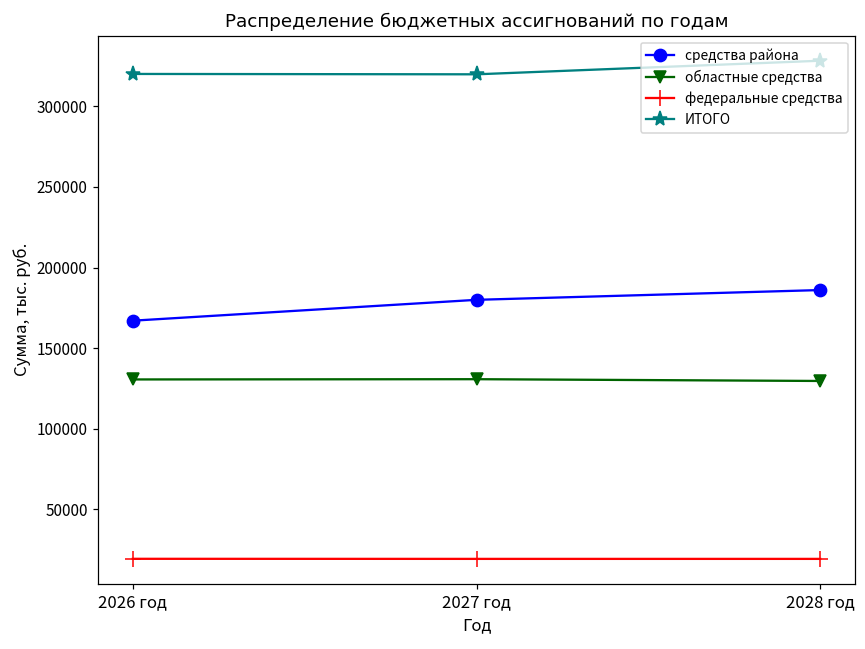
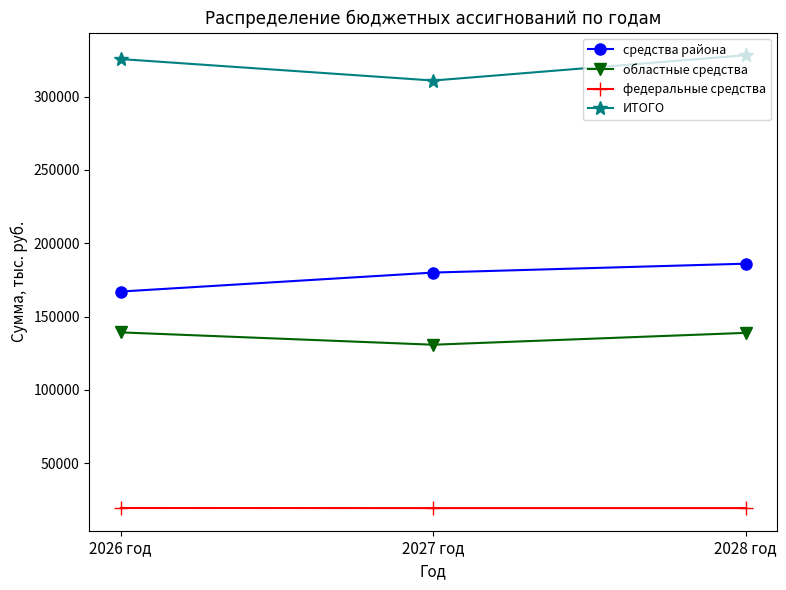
областные средства, 2026 год: 131000 -> 139000
ИТОГО, 2026 год: 320000 -> 326000
ИТОГО, 2027 год: 320000 -> 311000
областные средства, 2028 год: 130000 -> 139000
